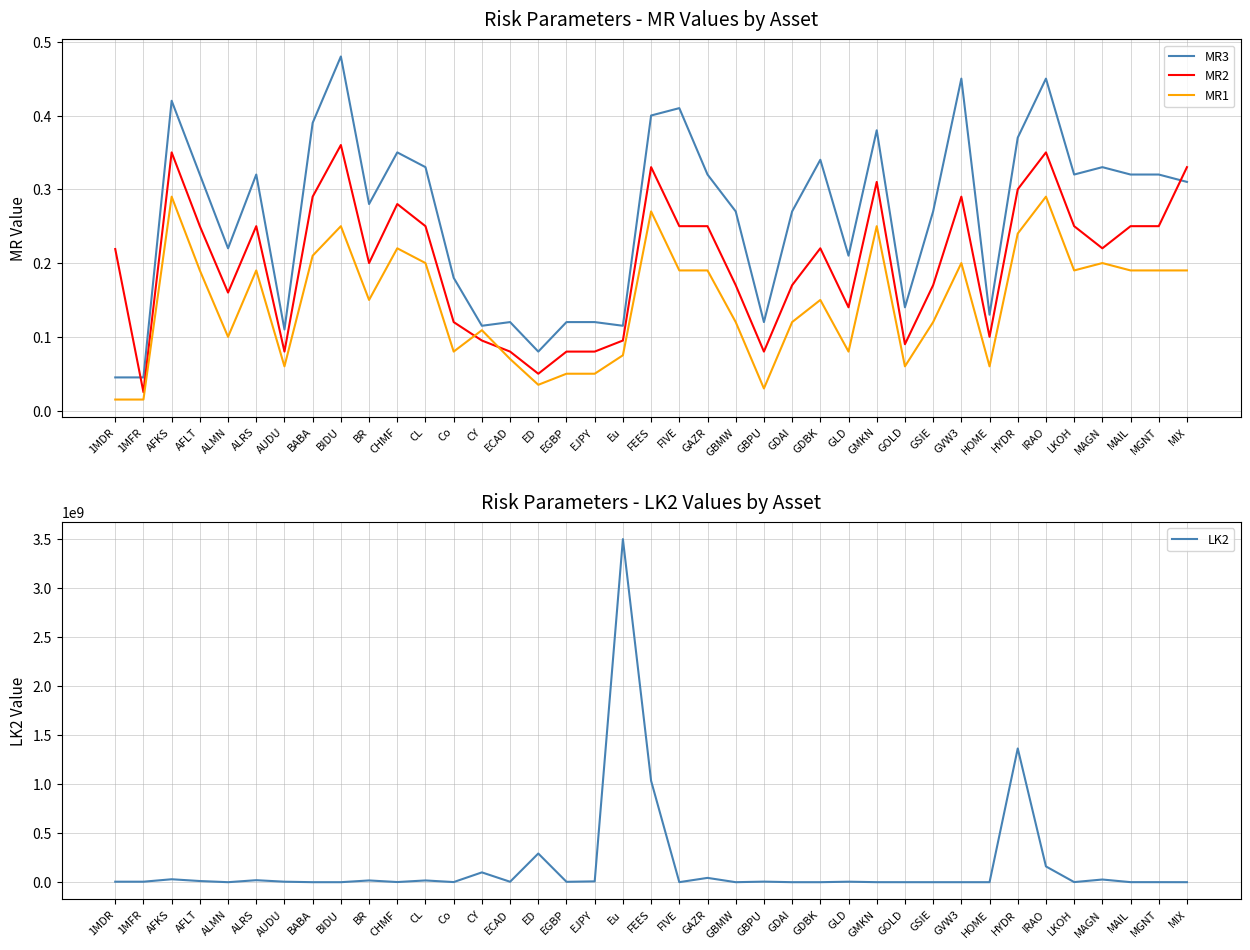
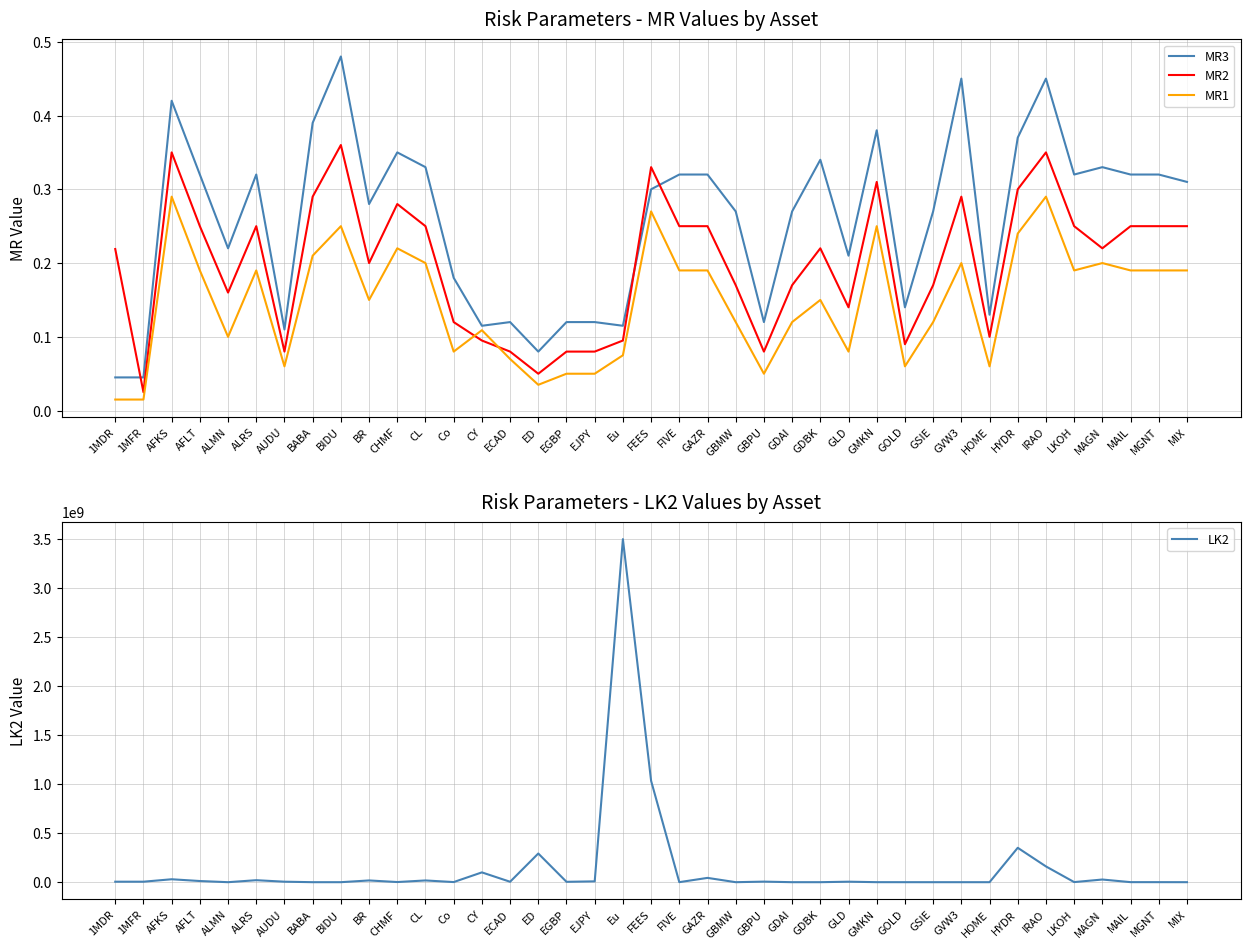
Risk Parameters - MR Values by Asset, MR3, FEES: 0.4 -> 0.3
Risk Parameters - MR Values by Asset, MR3, FIVE: 0.41 -> 0.32
Risk Parameters - MR Values by Asset, MR1, GBPU: 0.03 -> 0.05
Risk Parameters - MR Values by Asset, MR2, MIX: 0.33 -> 0.25
Risk Parameters - LK2 Values by Asset, HYDR: 1400000000 -> 400000000
